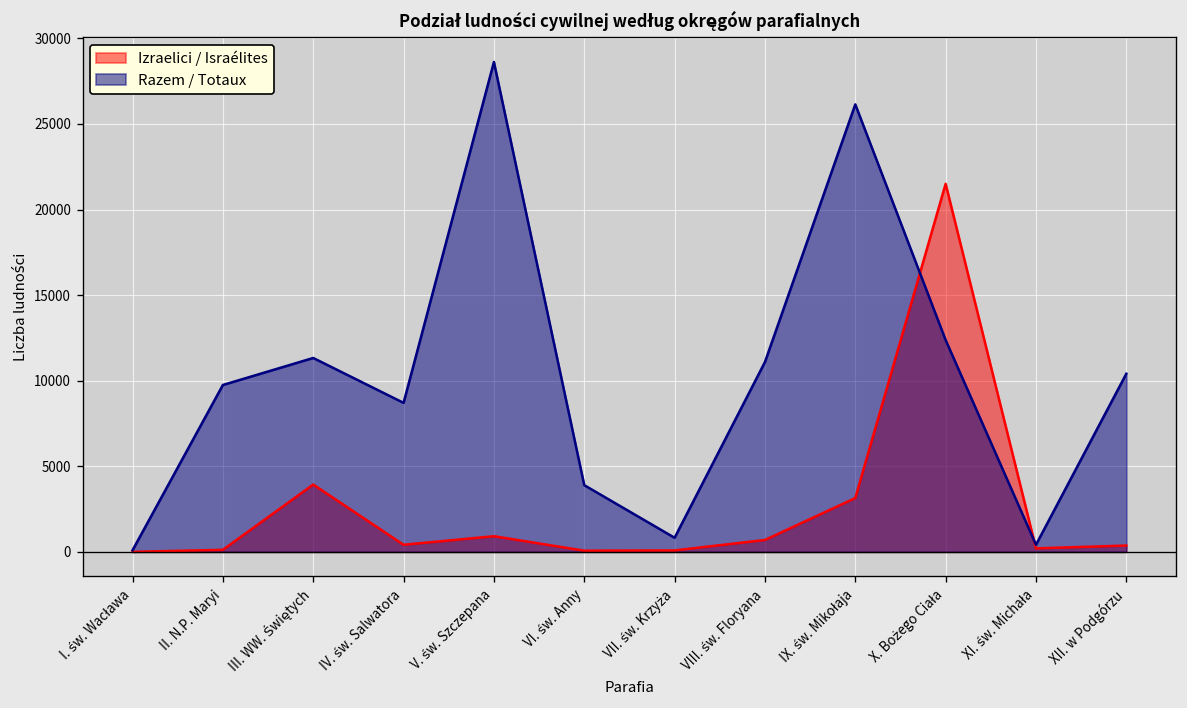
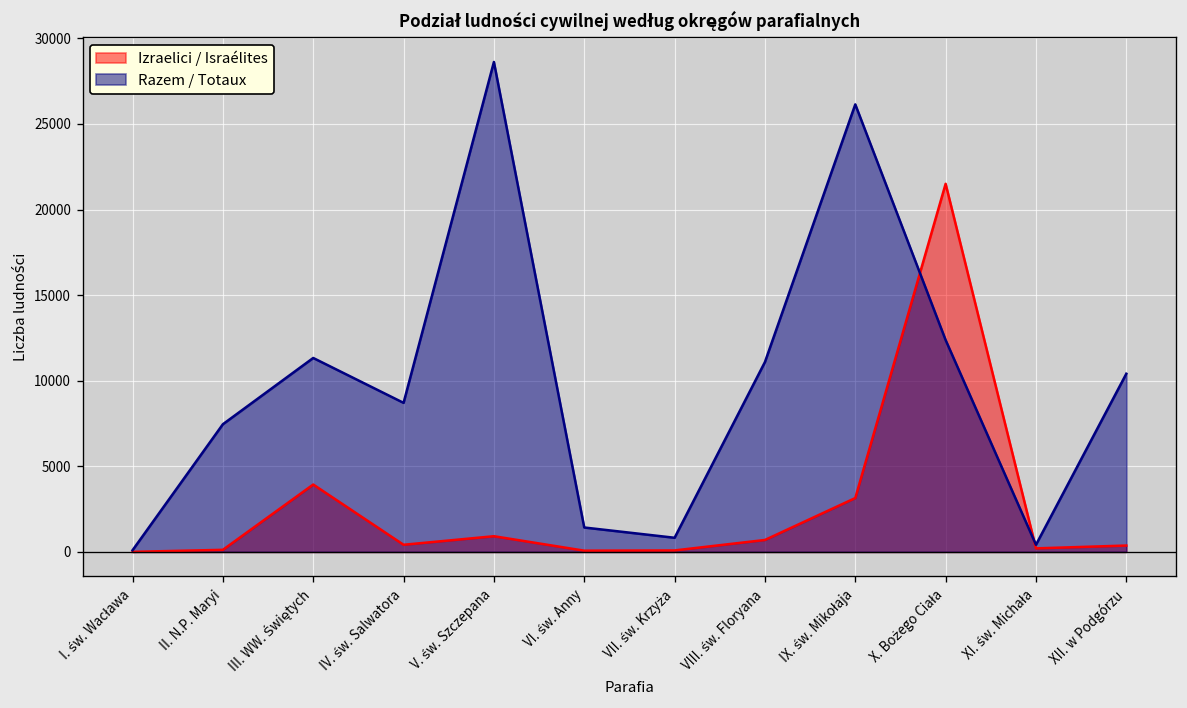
Razem / Totaux, II. N.P. Maryi: 9800 -> 7500
Razem / Totaux, VI. św. Anny: 3900 -> 1400
